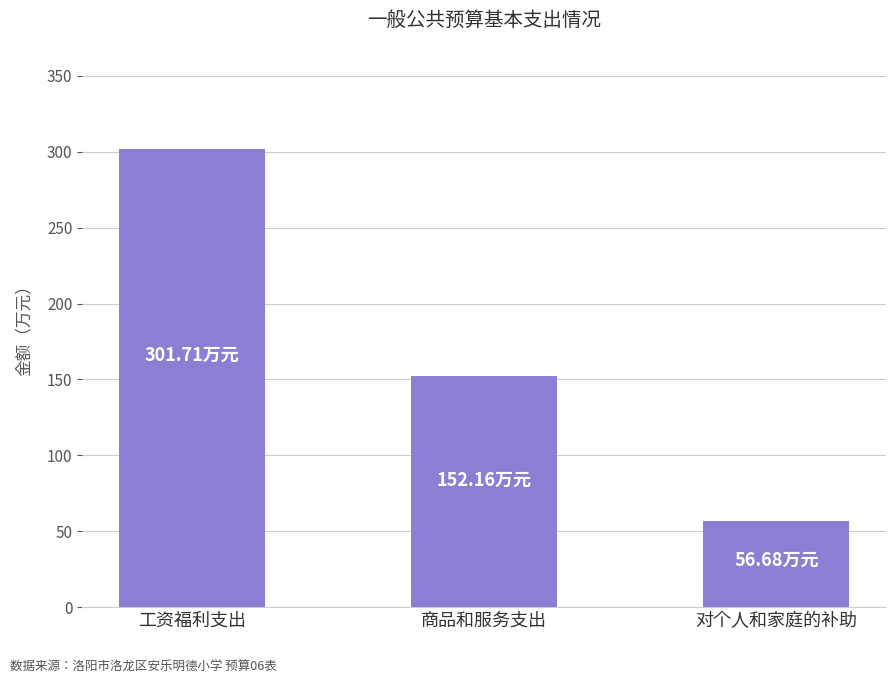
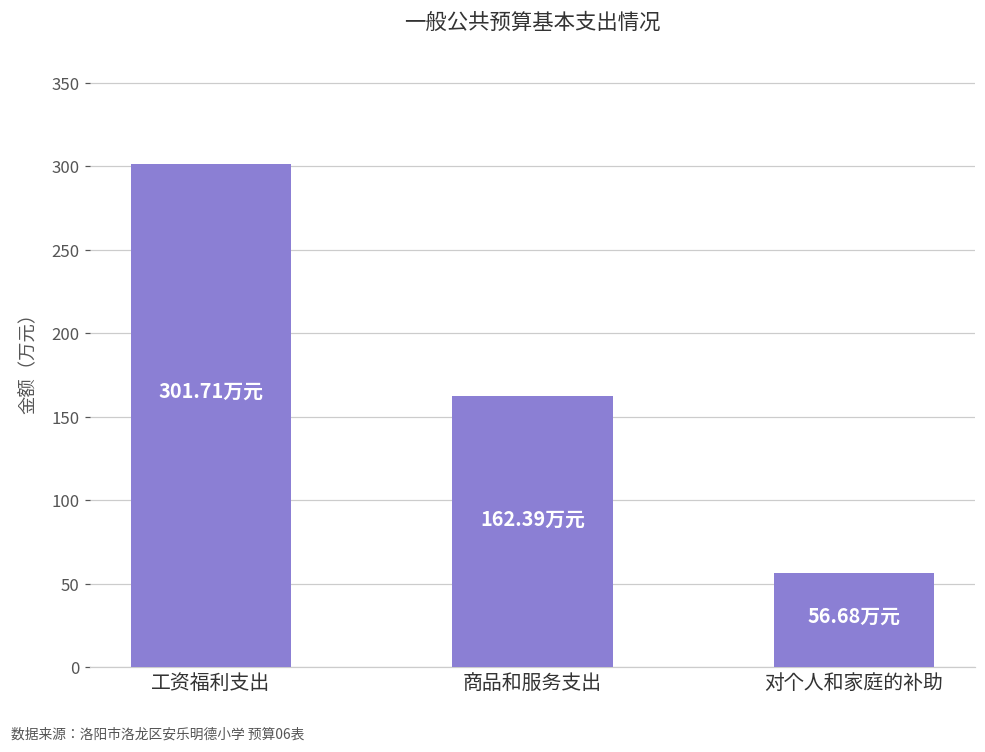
商品和服务支出: 152.16 -> 162.39
